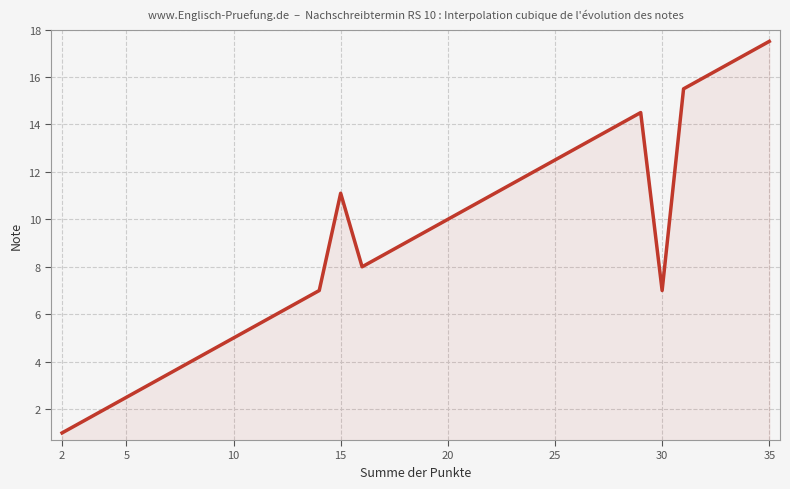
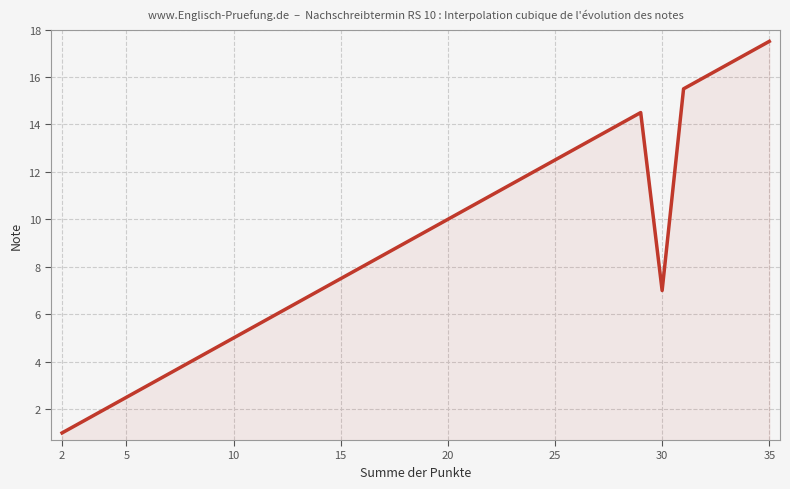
15: 11.1 -> 7.5
